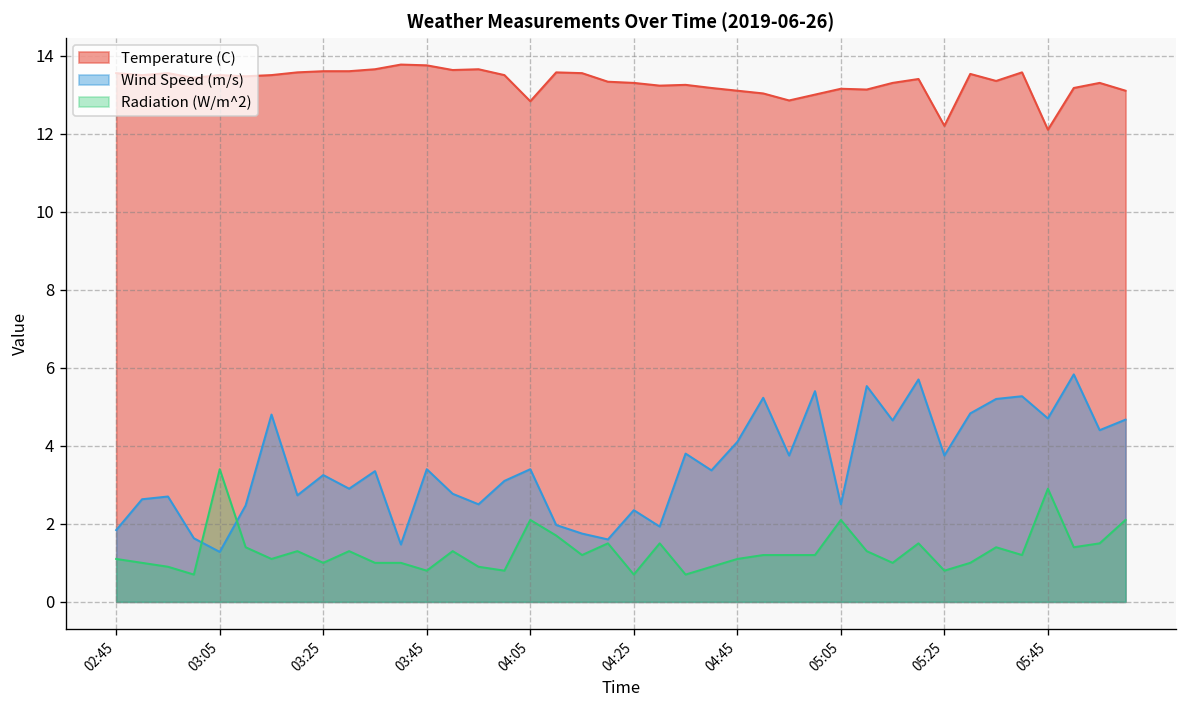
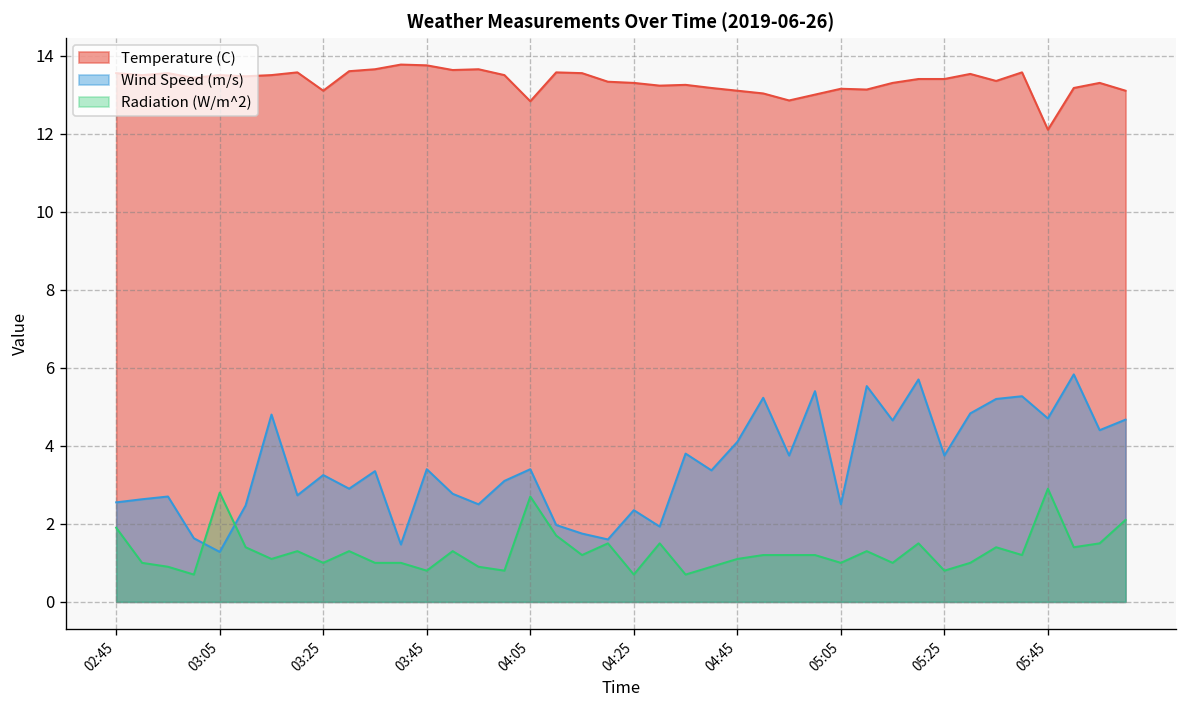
Wind Speed (m/s), 02:45: 1.8 -> 2.6
Radiation (W/m^2), 02:45: 1.1 -> 1.9
Radiation (W/m^2), 03:05: 3.4 -> 2.8
Temperature (C), 03:25: 13.6 -> 13.1
Radiation (W/m^2), 04:05: 2.1 -> 2.7
Radiation (W/m^2), 05:05: 2.1 -> 1.0
Temperature (C), 05:25: 12.2 -> 13.4
